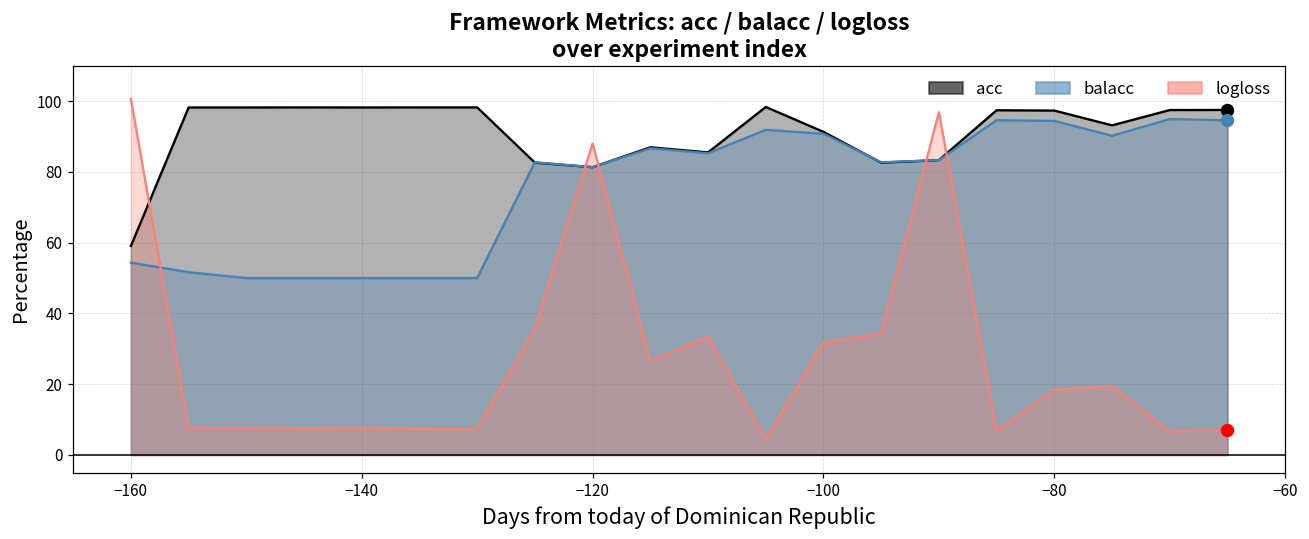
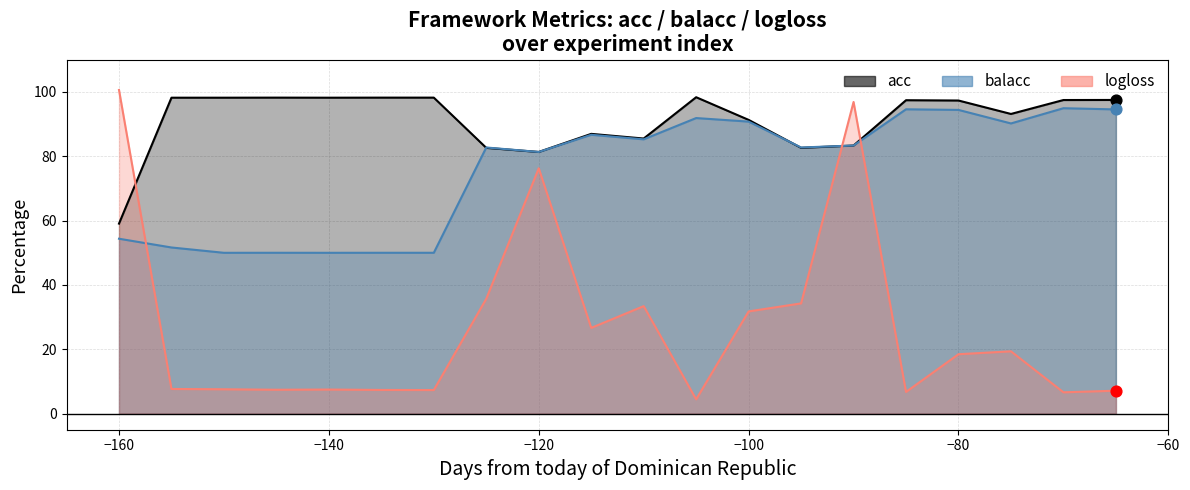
logloss, −120: 88 -> 76
